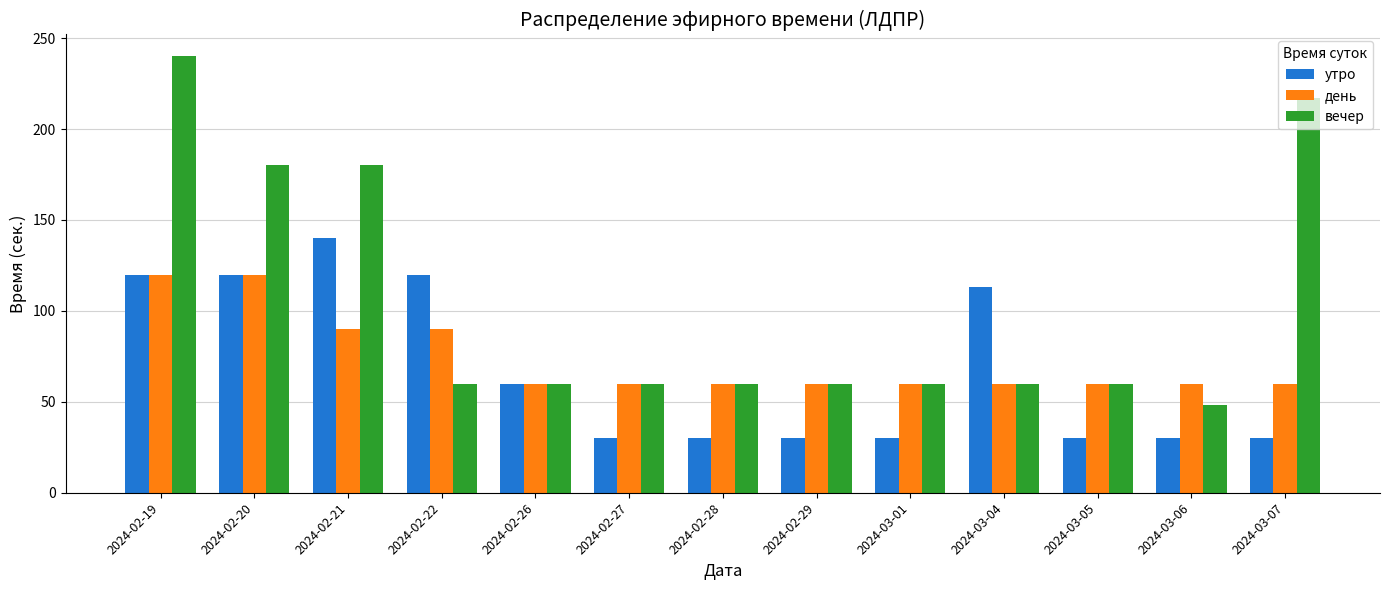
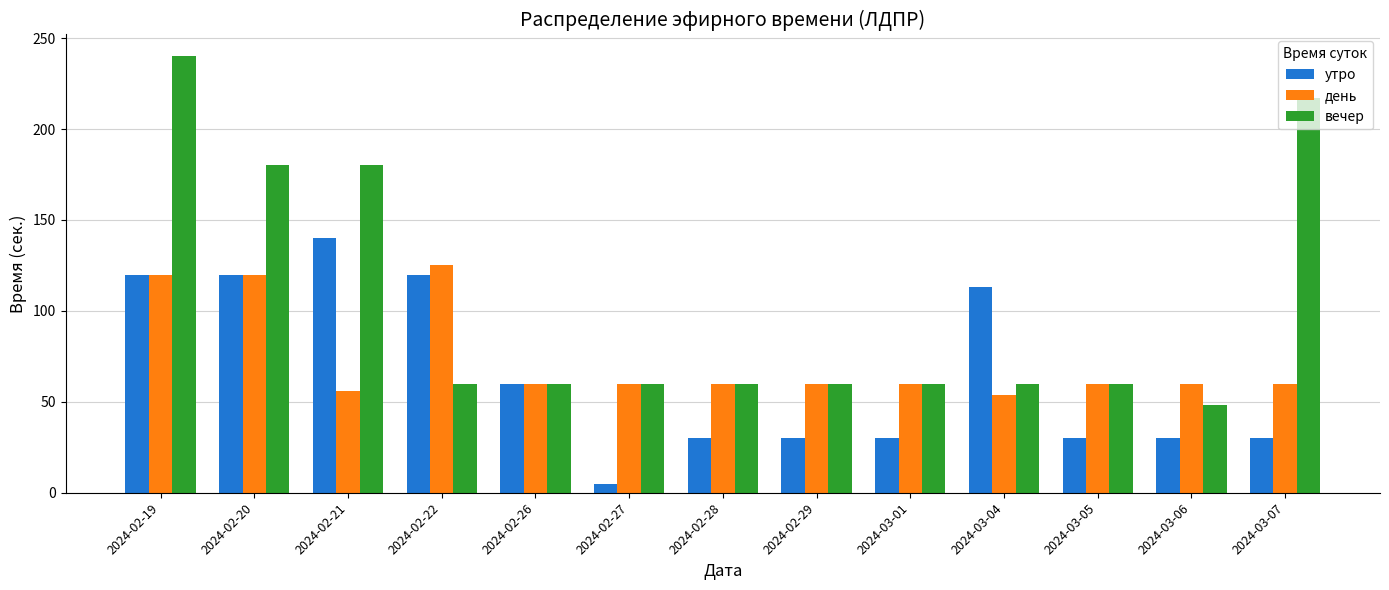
день, 2024-02-21: 90 -> 56
день, 2024-02-22: 90 -> 125
утро, 2024-02-27: 30 -> 5
день, 2024-03-04: 60 -> 54
